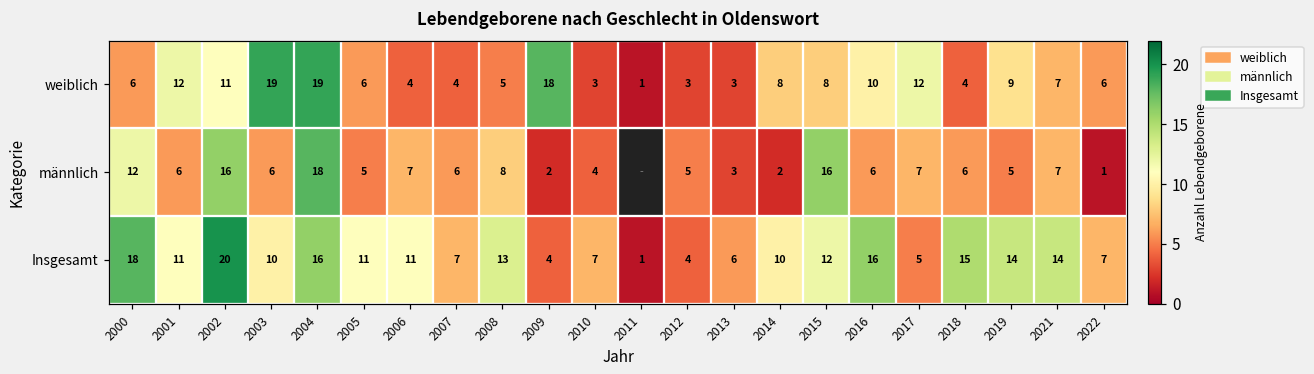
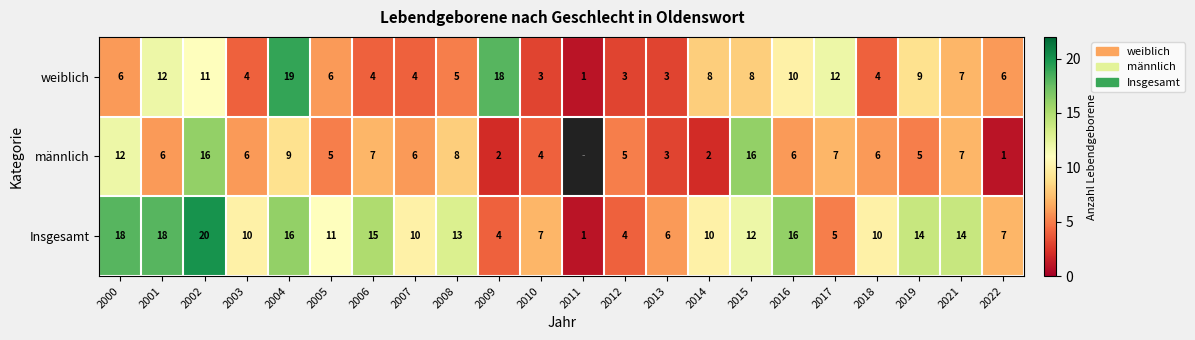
weiblich, 2003: 19 -> 4
männlich, 2004: 18 -> 9
Insgesamt, 2001: 11 -> 18
Insgesamt, 2006: 11 -> 15
Insgesamt, 2007: 7 -> 10
Insgesamt, 2018: 15 -> 10
